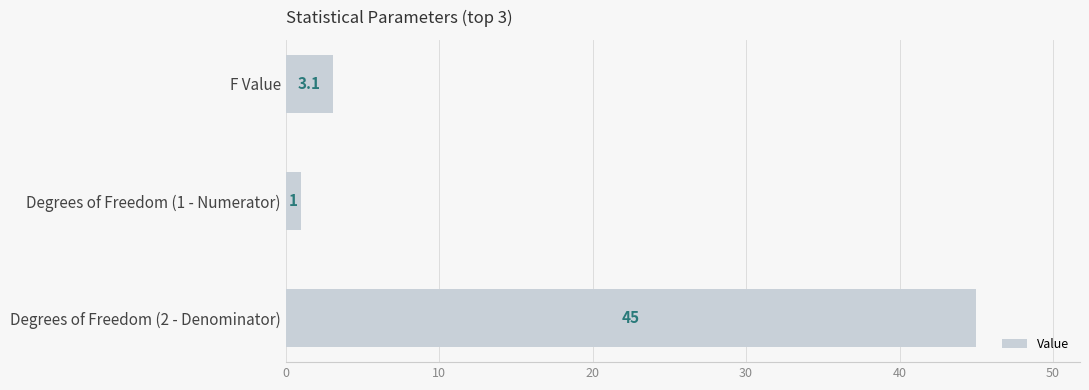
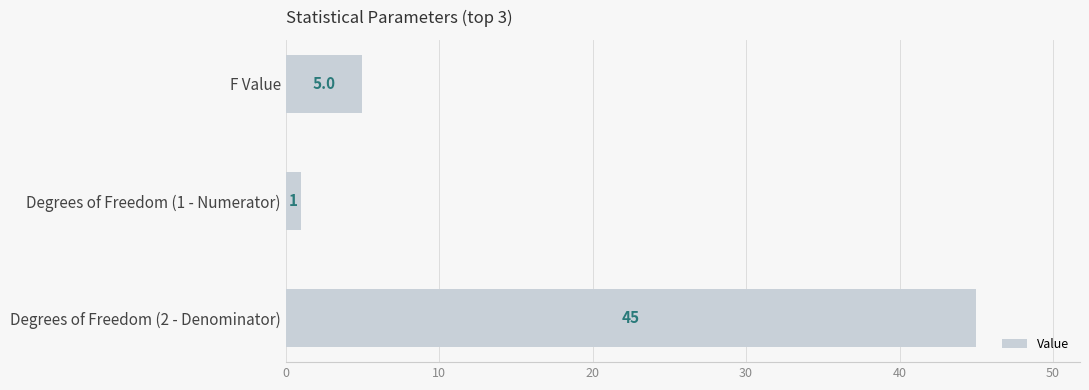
F Value: 3.1 -> 5.0
